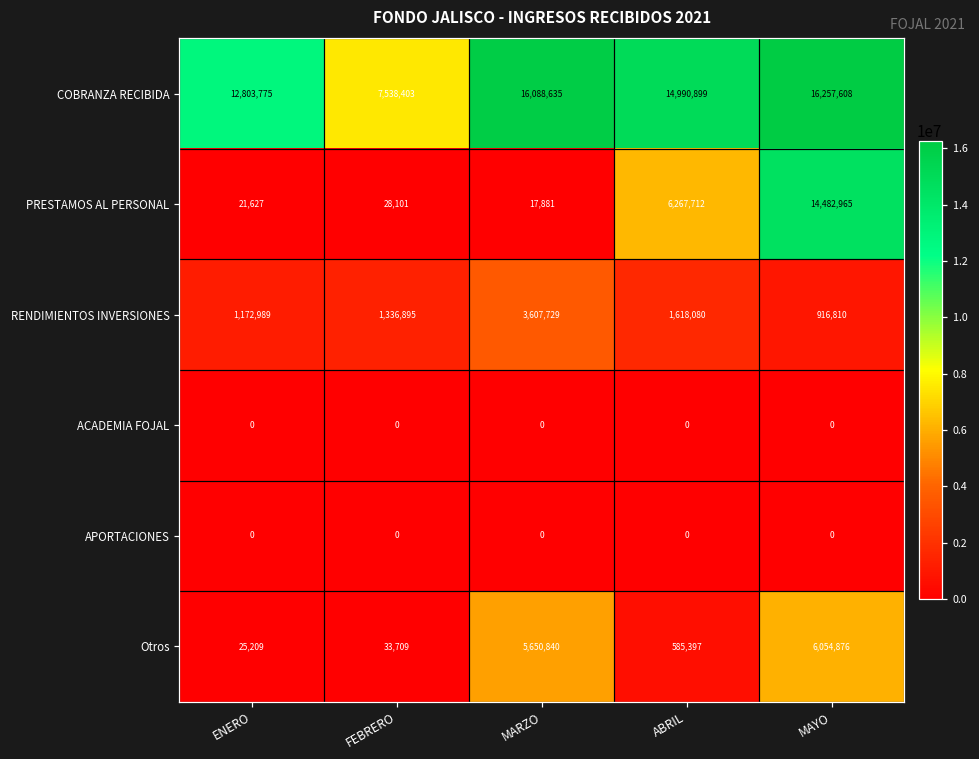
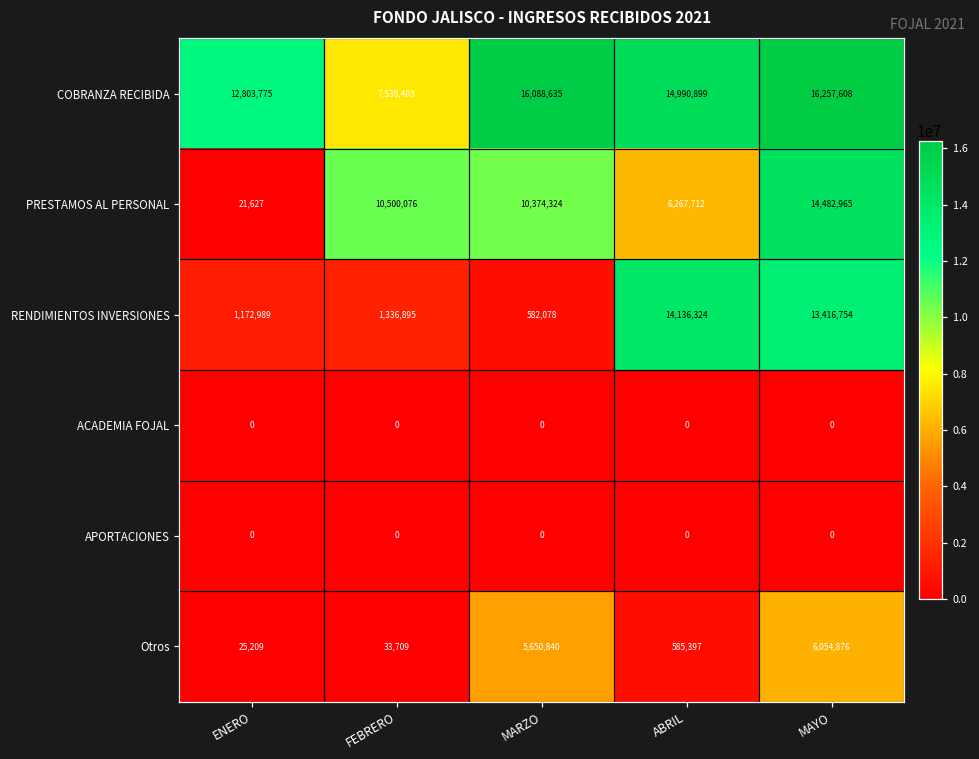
PRESTAMOS AL PERSONAL, FEBRERO: 28,101 -> 10,500,076
PRESTAMOS AL PERSONAL, MARZO: 17,881 -> 10,374,324
RENDIMIENTOS INVERSIONES, MARZO: 3,607,729 -> 582,078
RENDIMIENTOS INVERSIONES, ABRIL: 1,618,080 -> 14,136,324
RENDIMIENTOS INVERSIONES, MAYO: 916,810 -> 13,416,754
